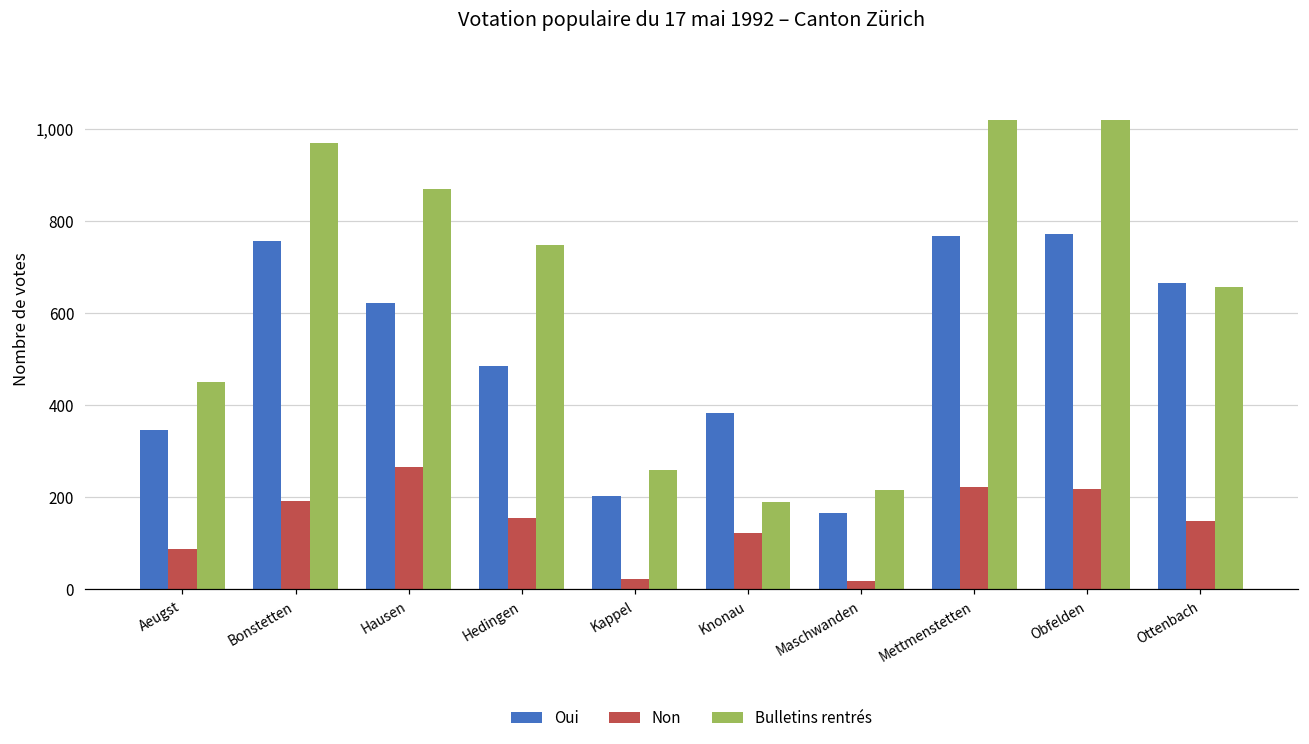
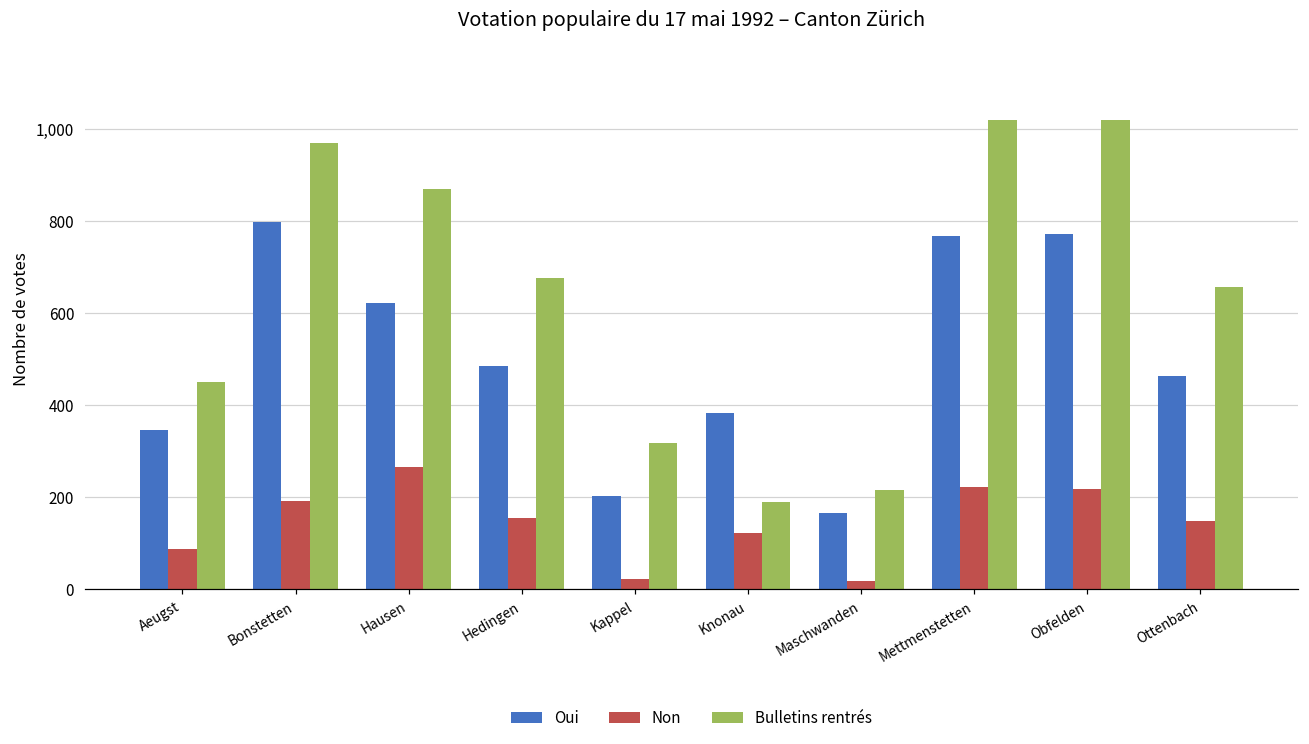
Oui, Bonstetten: 760 -> 800
Bulletins rentrés, Hedingen: 750 -> 680
Bulletins rentrés, Kappel: 260 -> 320
Oui, Ottenbach: 670 -> 460
